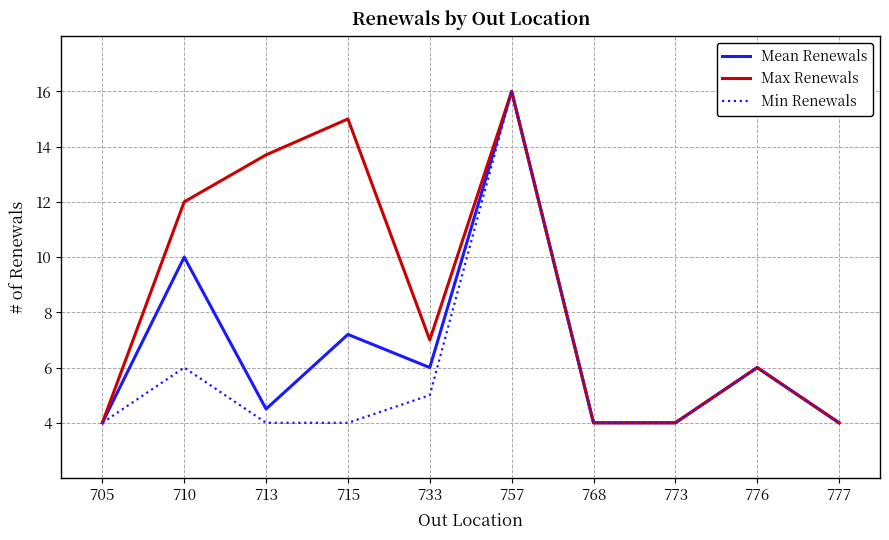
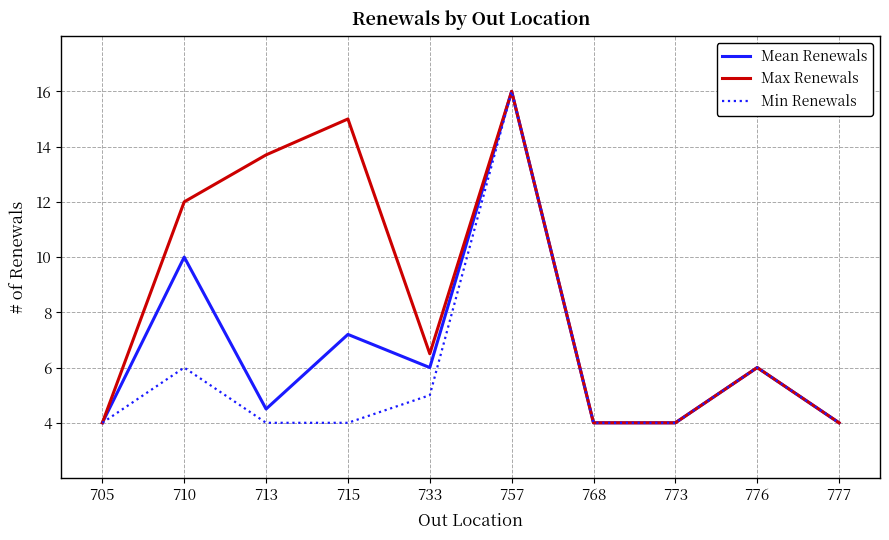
Max Renewals, 733: 7.0 -> 6.5
